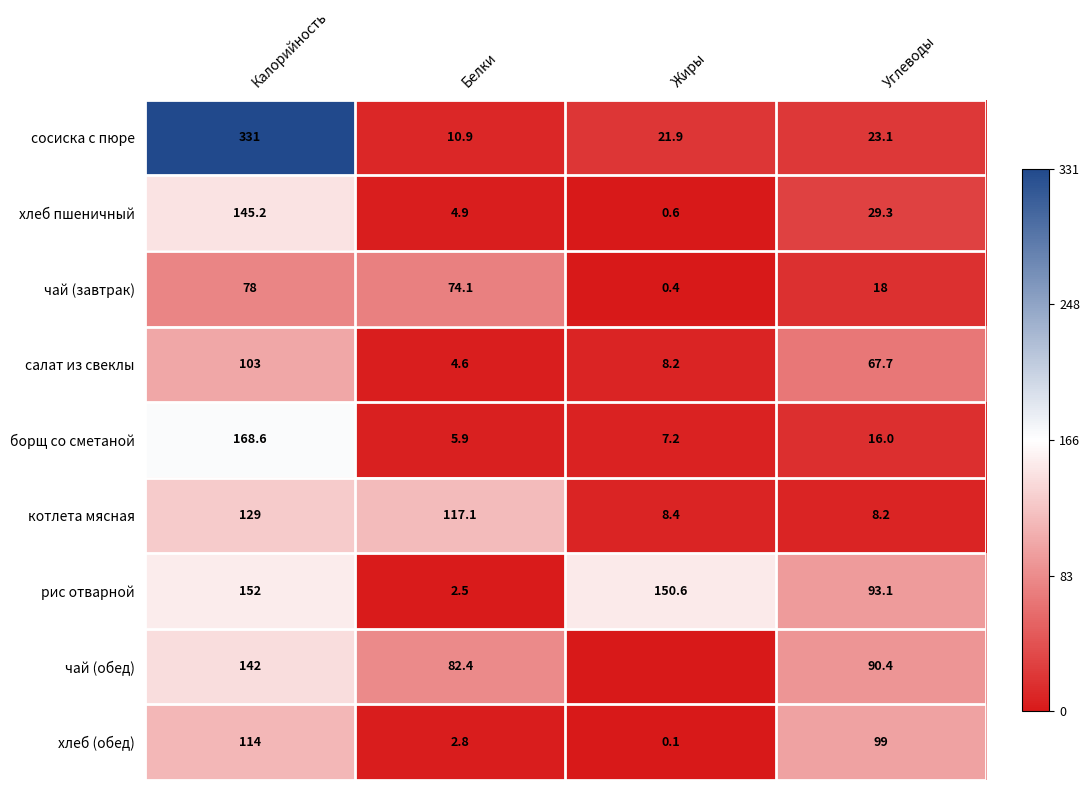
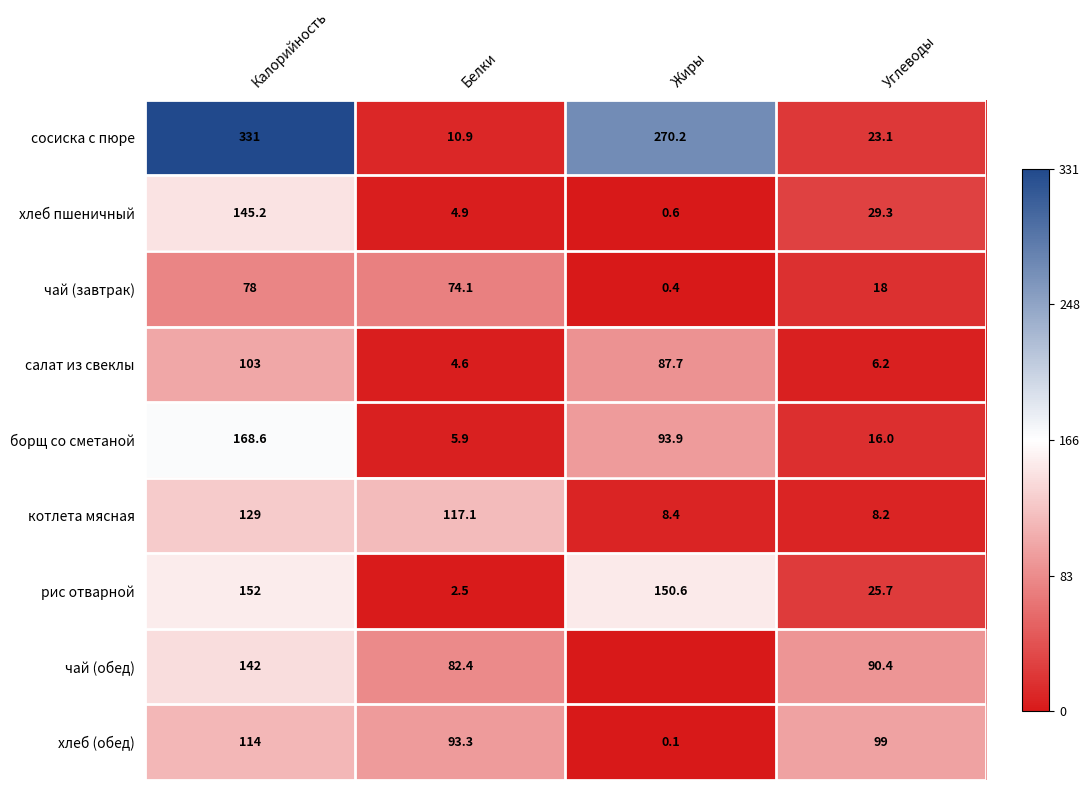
сосиска с пюре, Жиры: 21.9 -> 270.2
салат из свеклы, Жиры: 8.2 -> 87.7
салат из свеклы, Углеводы: 67.7 -> 6.2
борщ со сметаной, Жиры: 7.2 -> 93.9
рис отварной, Углеводы: 93.1 -> 25.7
хлеб (обед), Белки: 2.8 -> 93.3
